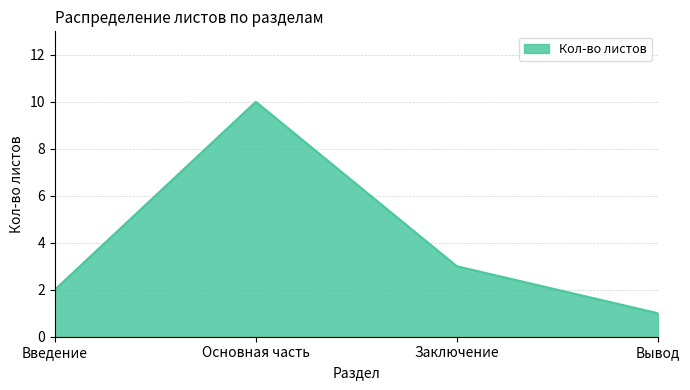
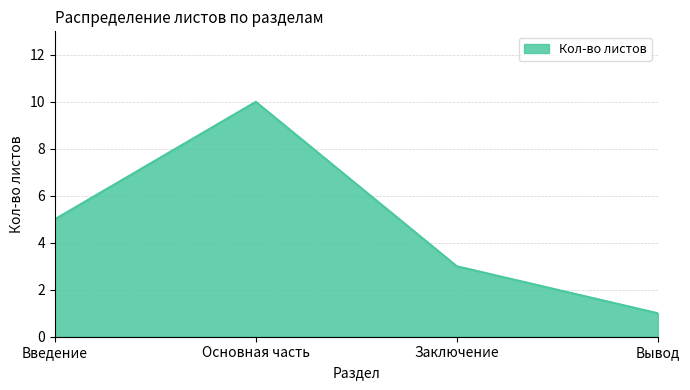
Введение: 2 -> 5
